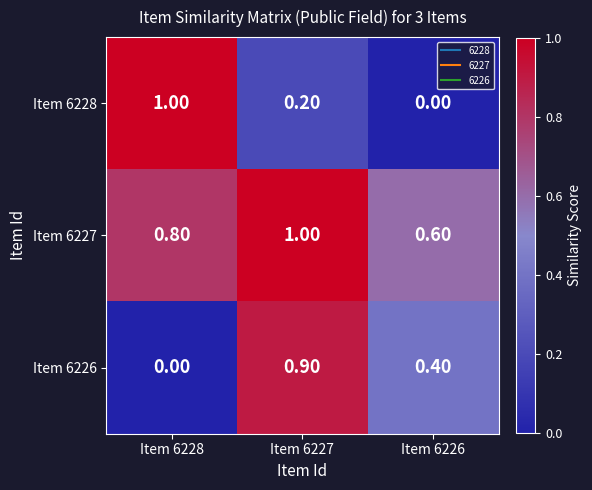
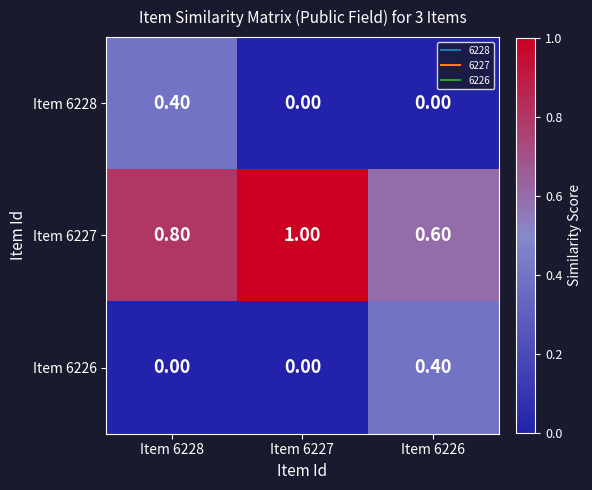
Item 6228, Item 6228: 1.00 -> 0.40
Item 6228, Item 6227: 0.20 -> 0.00
Item 6226, Item 6227: 0.90 -> 0.00
